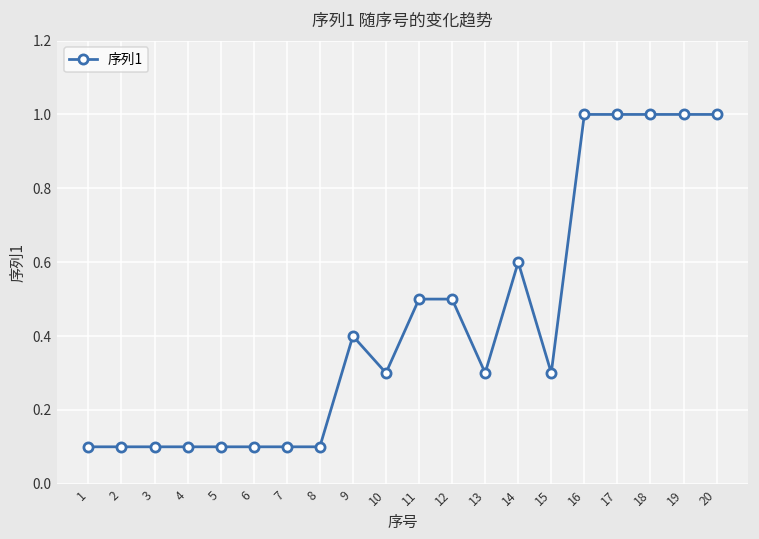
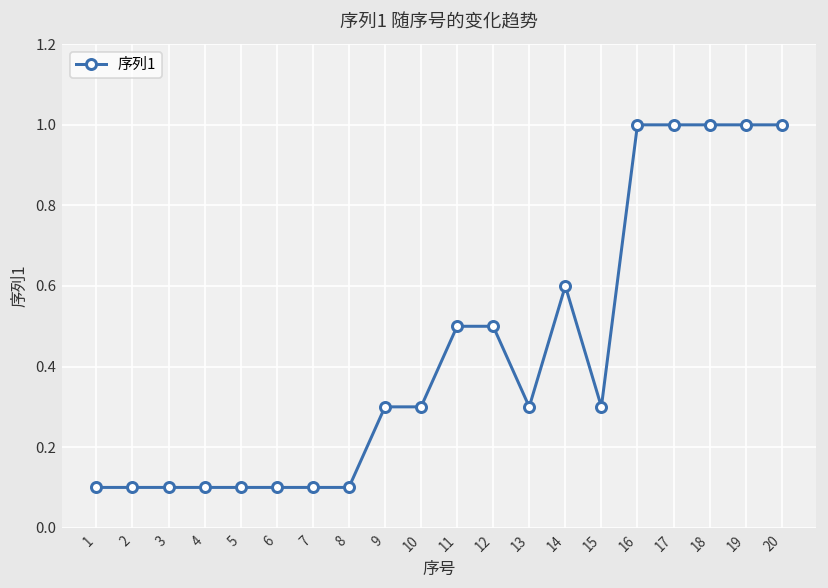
9: 0.4 -> 0.3
